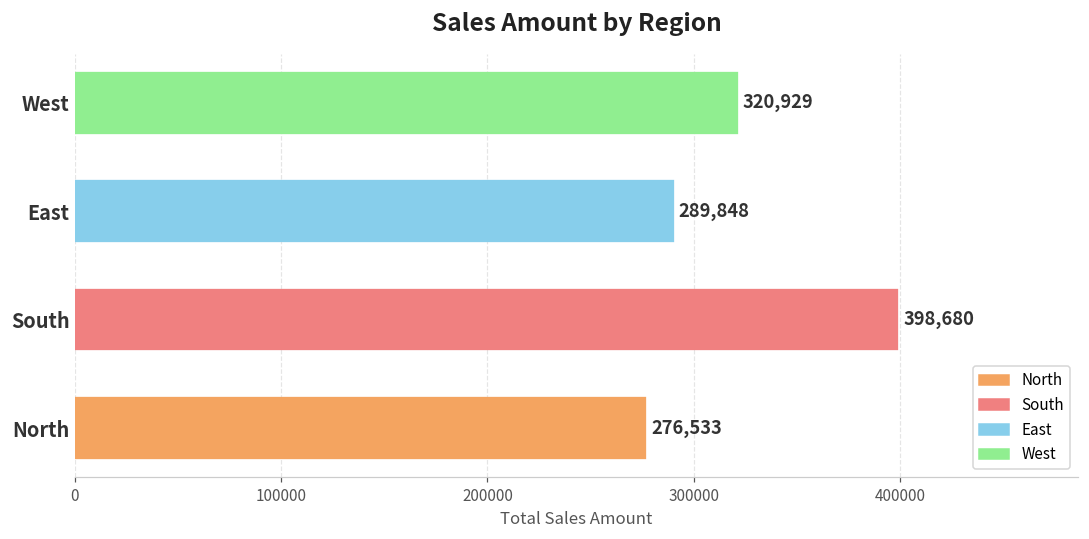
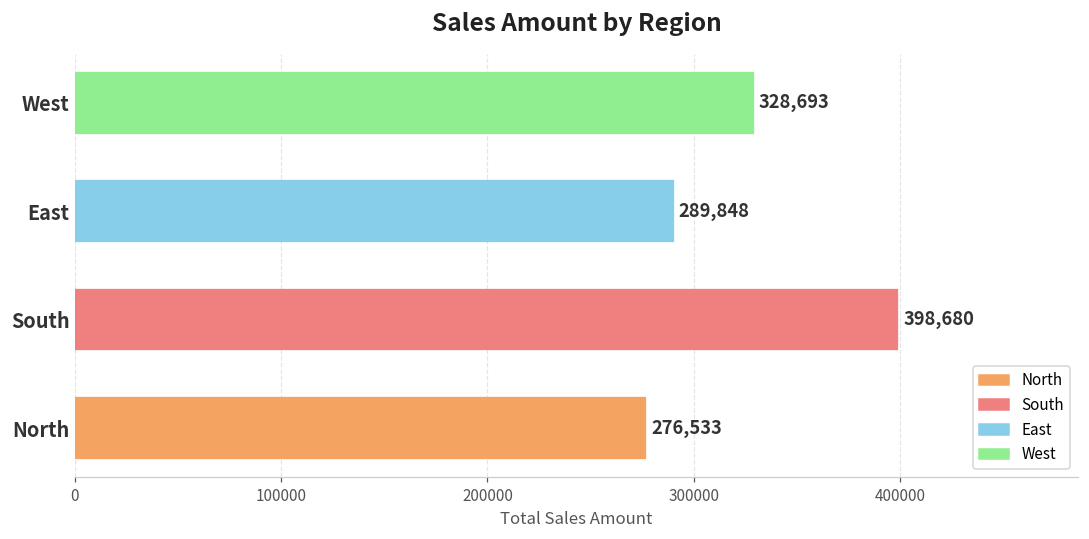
West: 320,929 -> 328,693
